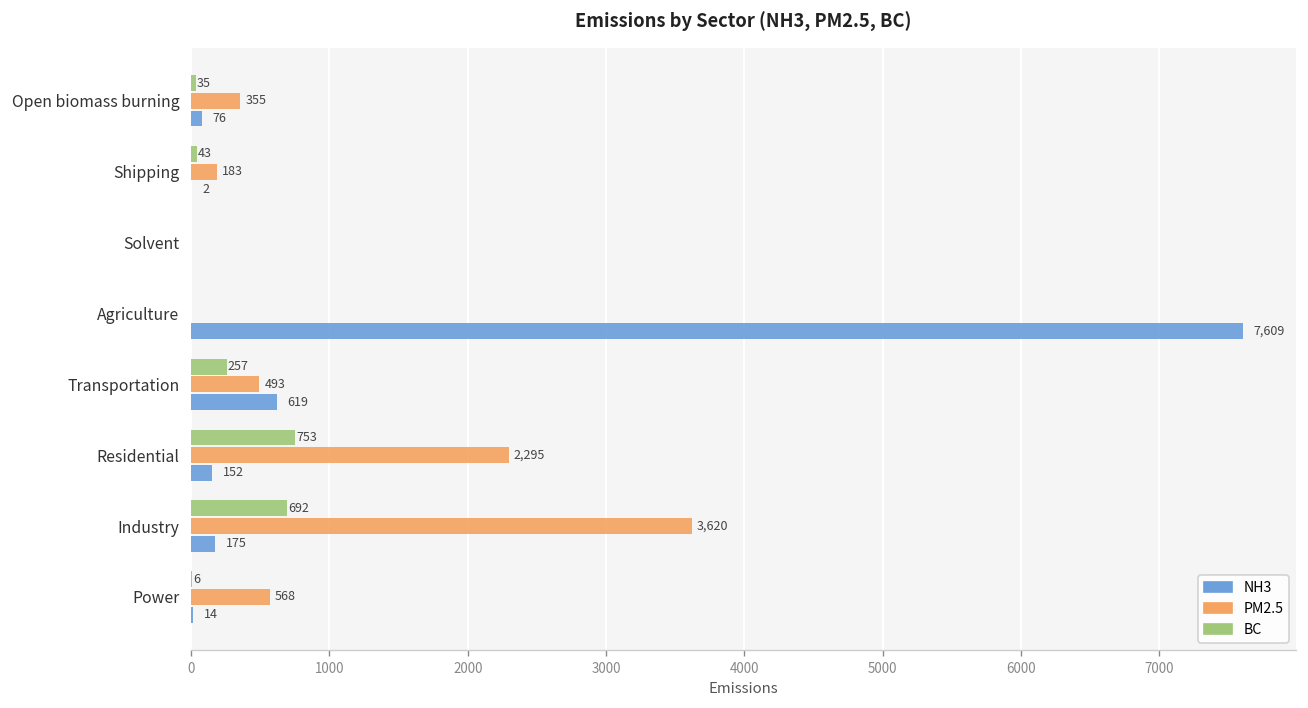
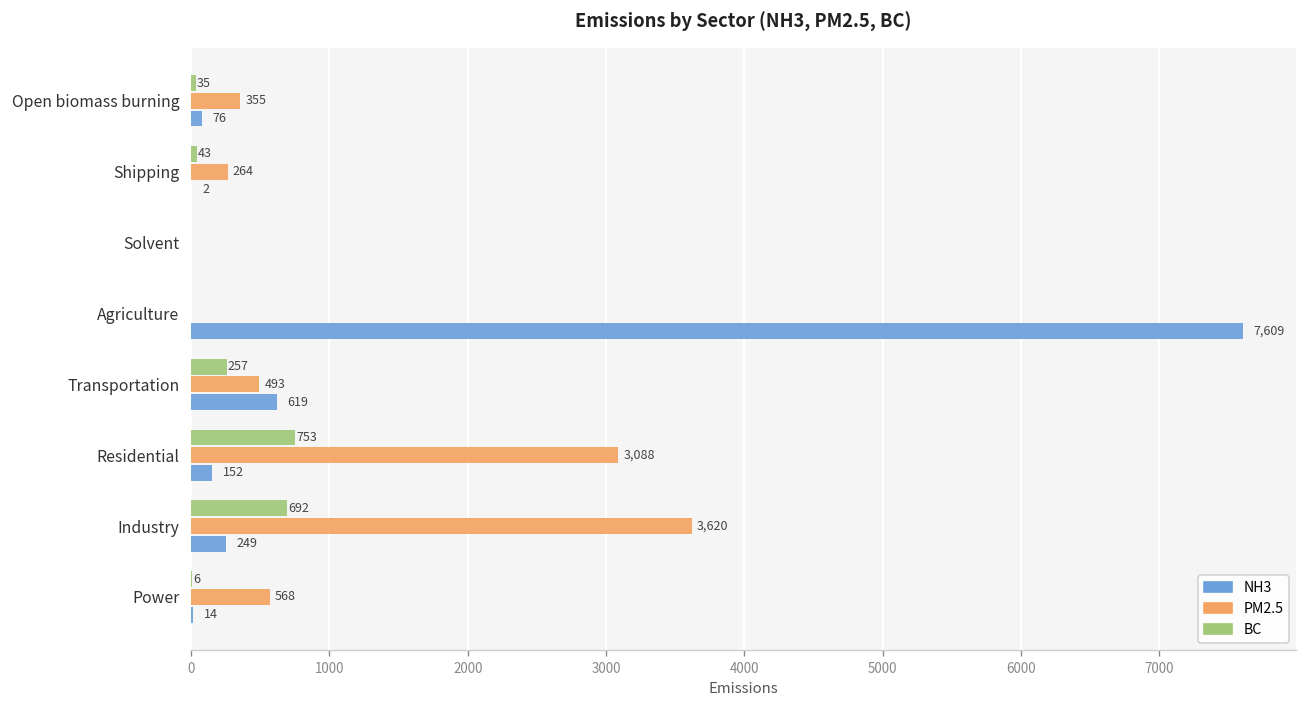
PM2.5, Shipping: 183 -> 264
PM2.5, Residential: 2,295 -> 3,088
NH3, Industry: 175 -> 249
